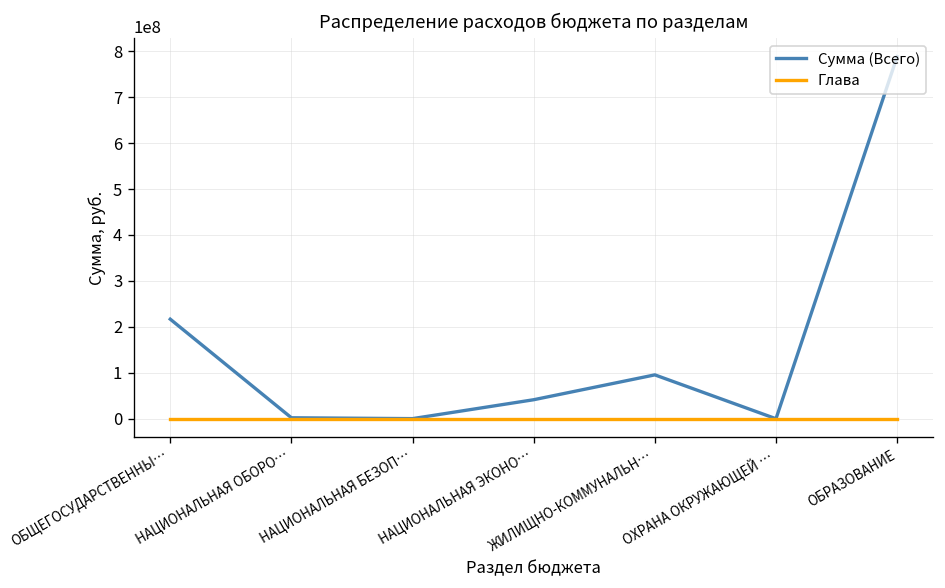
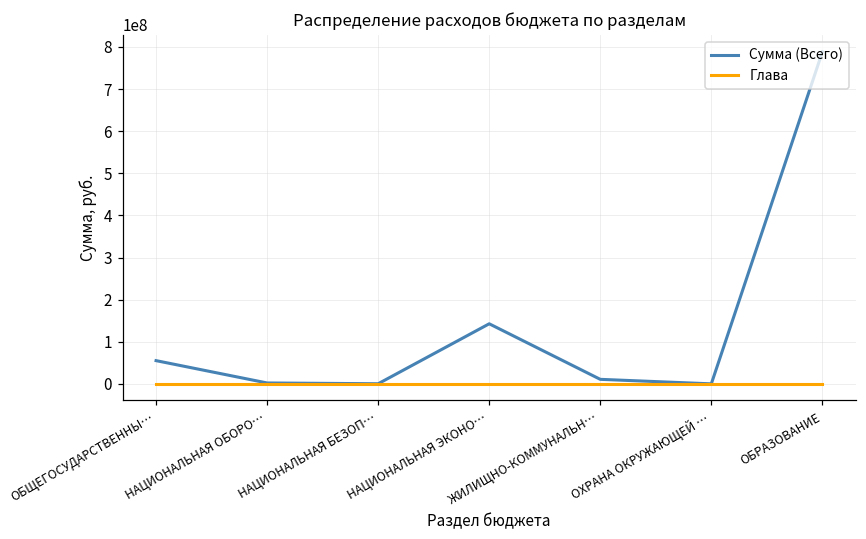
Сумма (Всего), ОБЩЕГОСУДАРСТВЕННЫ…: 220000000 -> 60000000
Сумма (Всего), НАЦИОНАЛЬНАЯ ЭКОНО…: 40000000 -> 140000000
Сумма (Всего), ЖИЛИЩНО-КОММУНАЛЬН…: 100000000 -> 10000000
